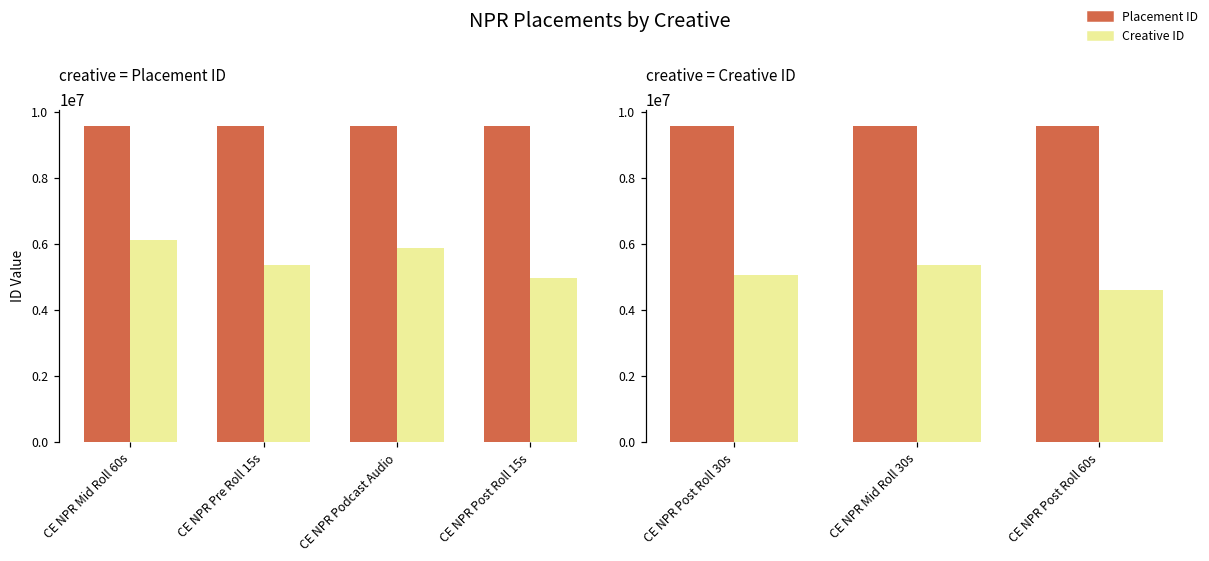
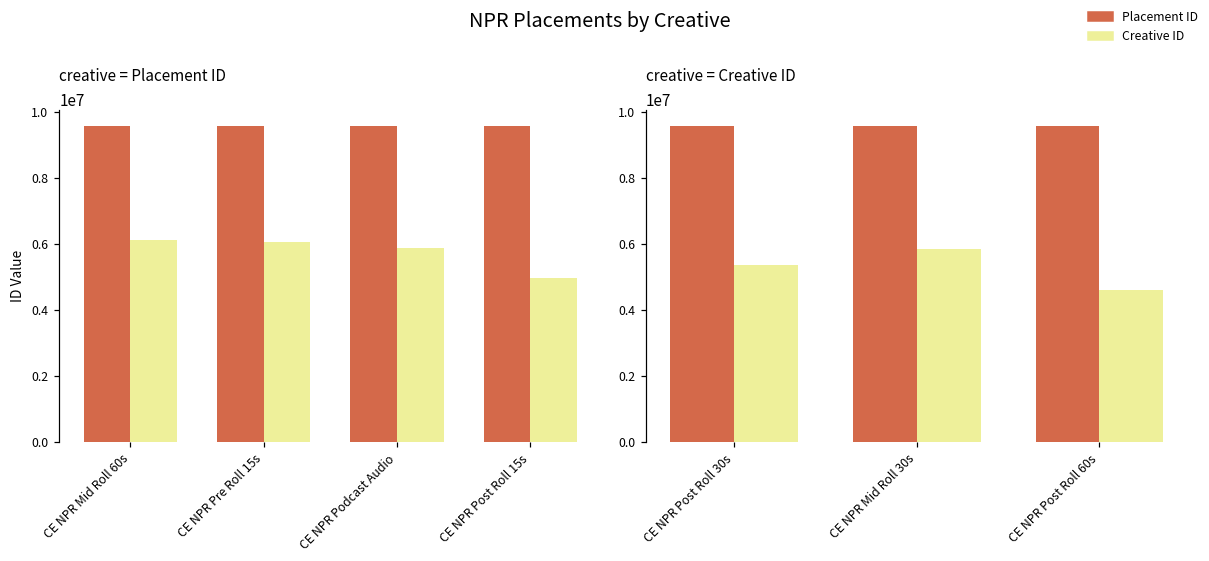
creative = Placement ID, Creative ID, CE NPR Pre Roll 15s: 5400000 -> 6100000
creative = Creative ID, Creative ID, CE NPR Post Roll 30s: 5100000 -> 5400000
creative = Creative ID, Creative ID, CE NPR Mid Roll 30s: 5400000 -> 5900000
